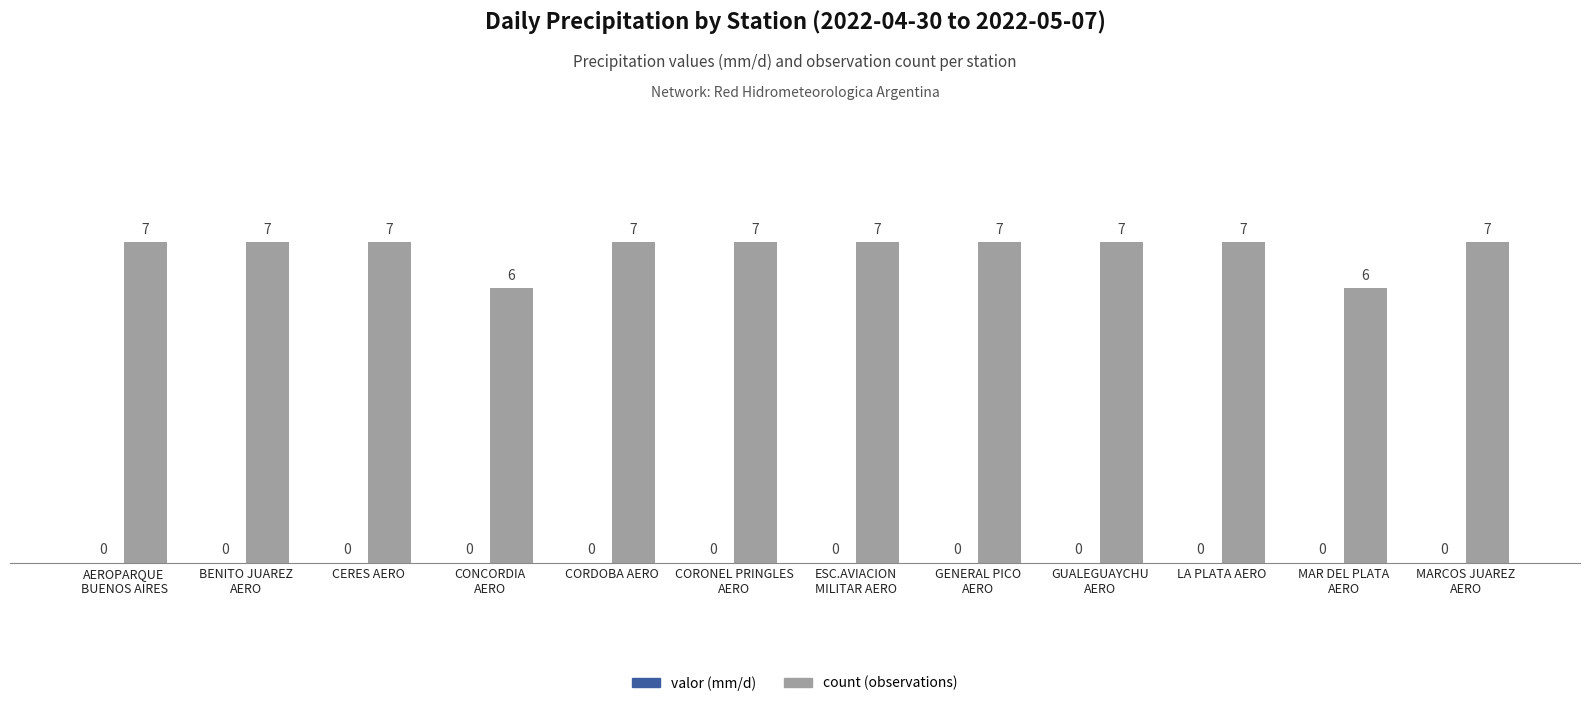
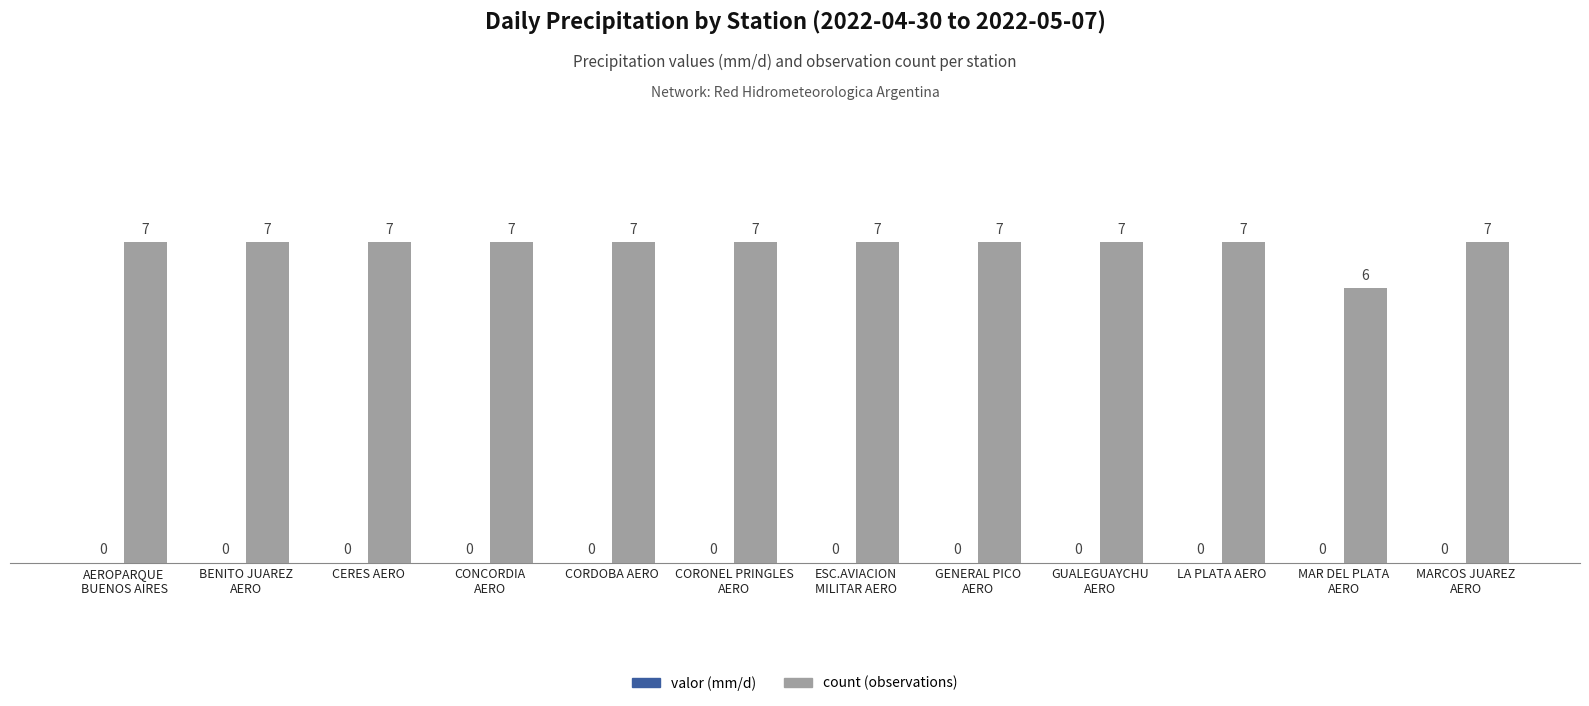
count (observations), CONCORDIA AERO: 6 -> 7
